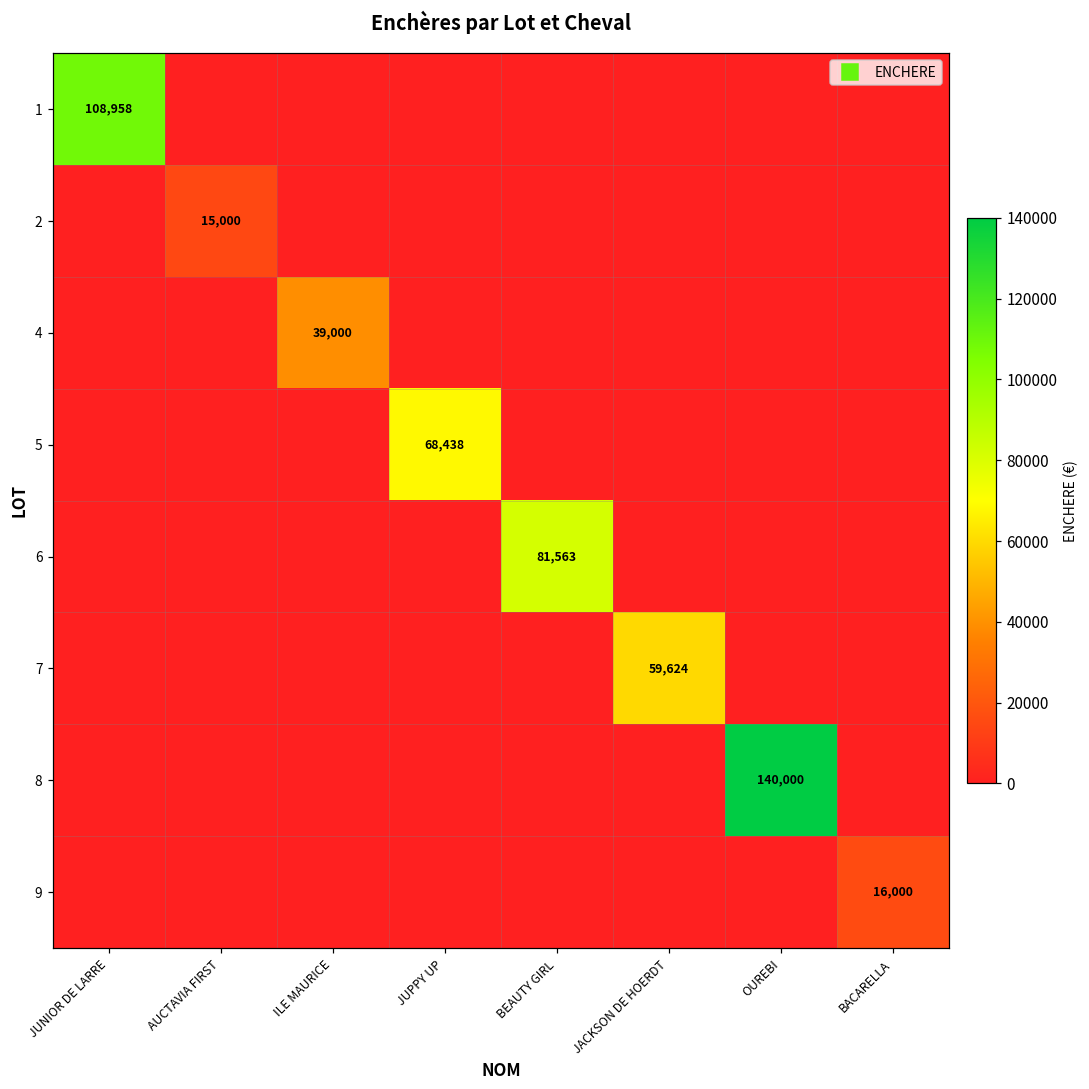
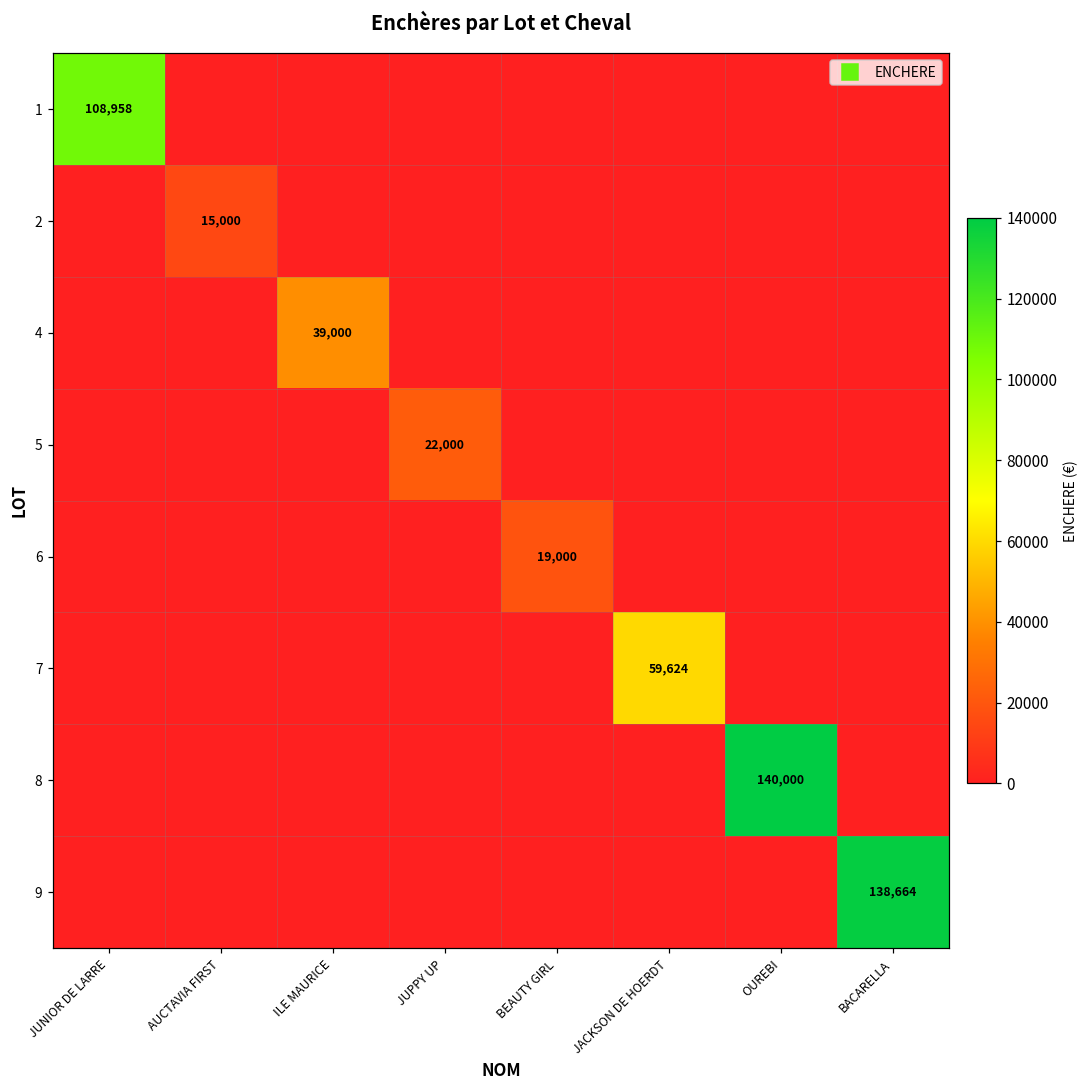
5, JUPPY UP: 68,438 -> 22,000
6, BEAUTY GIRL: 81,563 -> 19,000
9, BACARELLA: 16,000 -> 138,664
